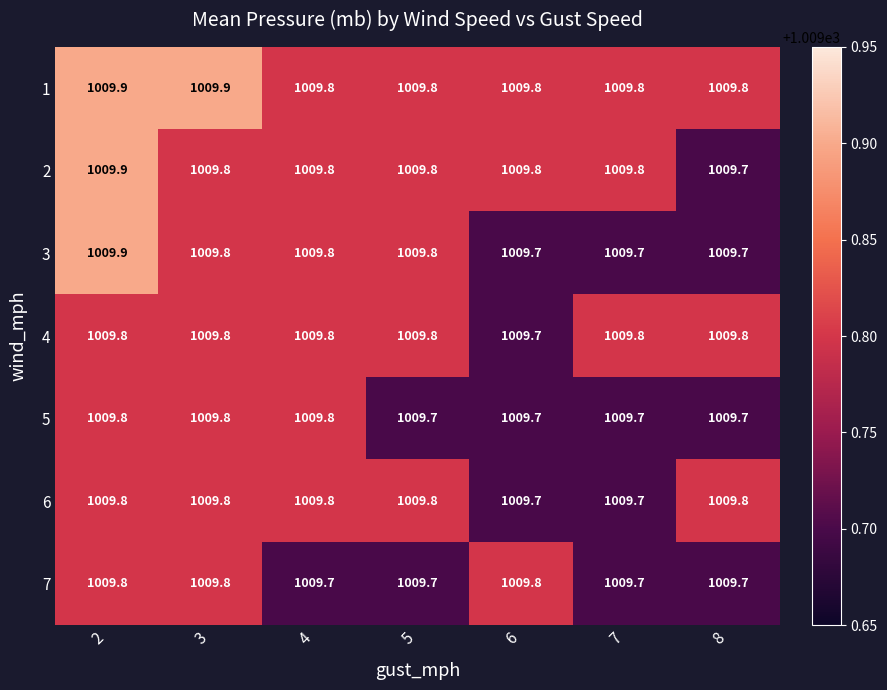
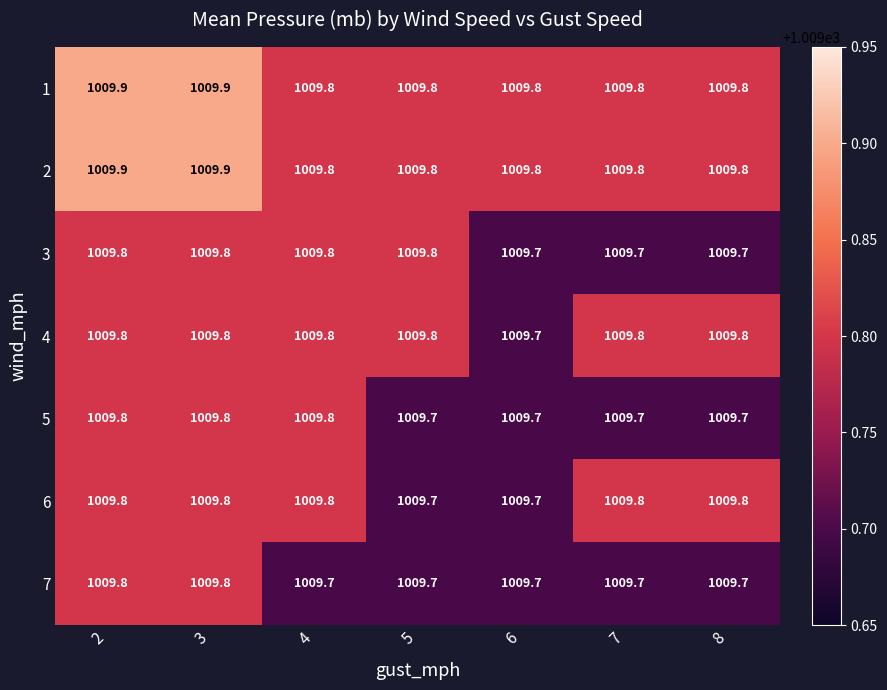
2, 3: 1009.8 -> 1009.9
2, 8: 1009.7 -> 1009.8
3, 2: 1009.9 -> 1009.8
6, 5: 1009.8 -> 1009.7
6, 7: 1009.7 -> 1009.8
7, 6: 1009.8 -> 1009.7
